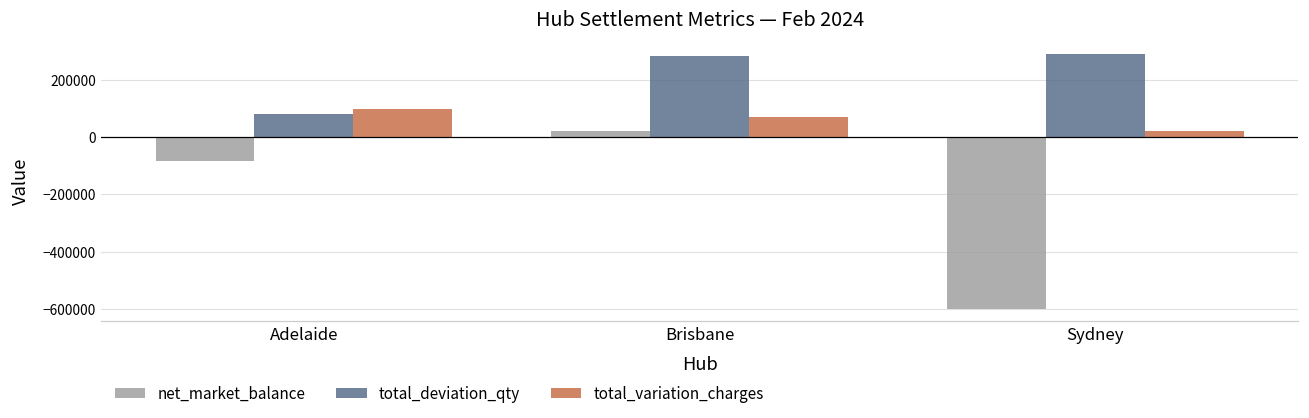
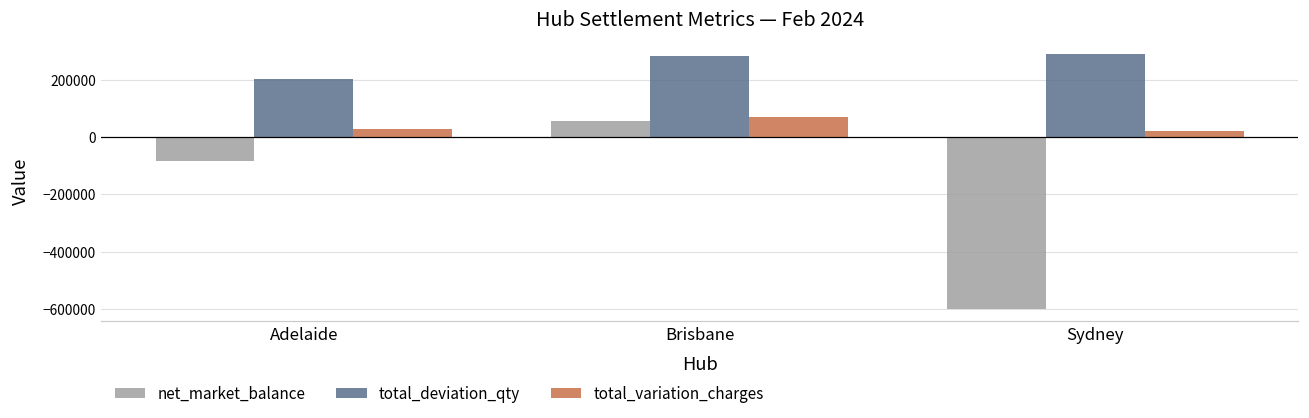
total_deviation_qty, Adelaide: 80000 -> 200000
total_variation_charges, Adelaide: 100000 -> 30000
net_market_balance, Brisbane: 20000 -> 60000
